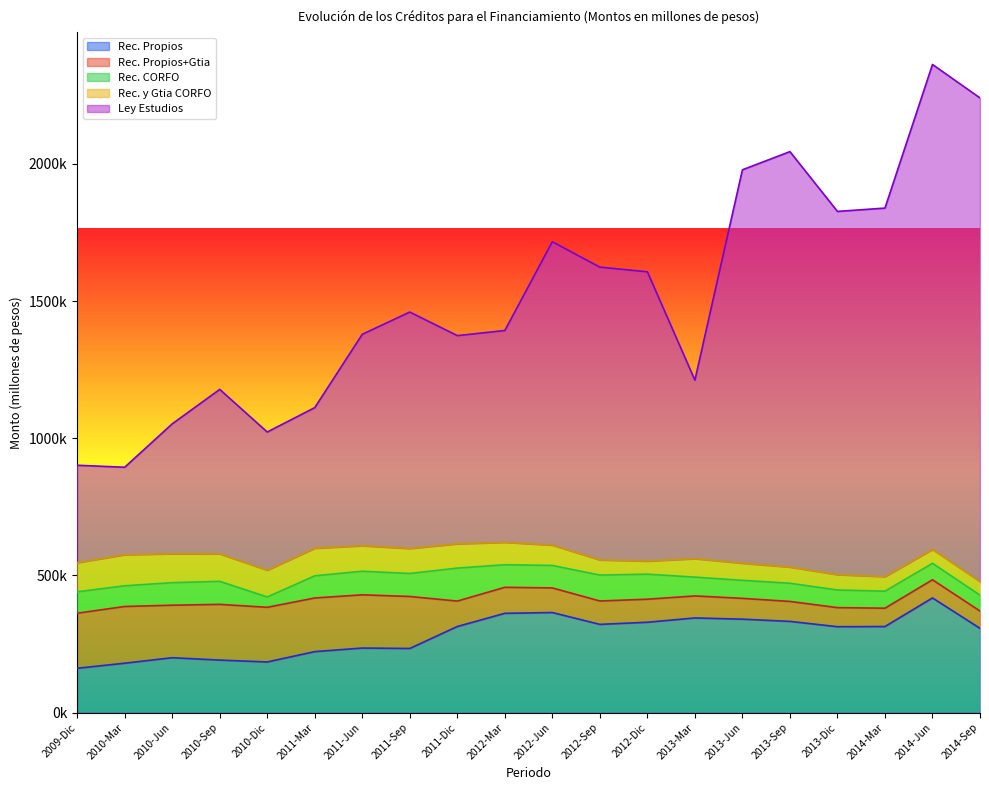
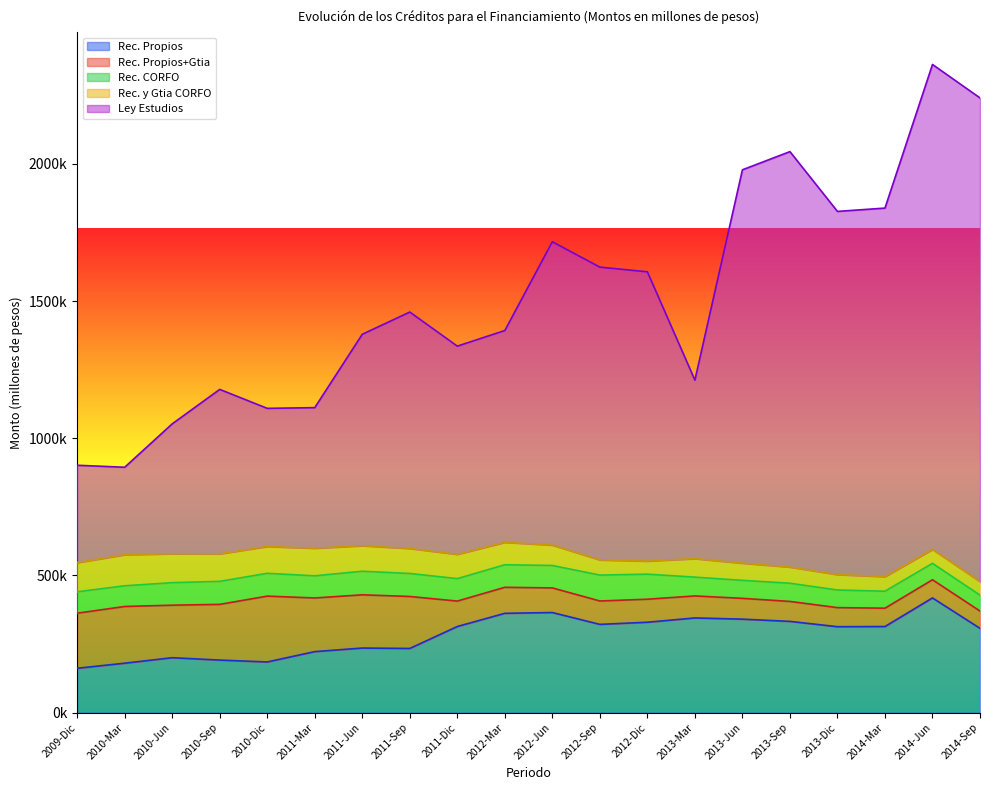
Rec. Propios+Gtia, 2010-Dic: 200000 -> 240000
Rec. CORFO, 2010-Dic: 40000 -> 80000
Rec. CORFO, 2011-Dic: 120000 -> 80000
